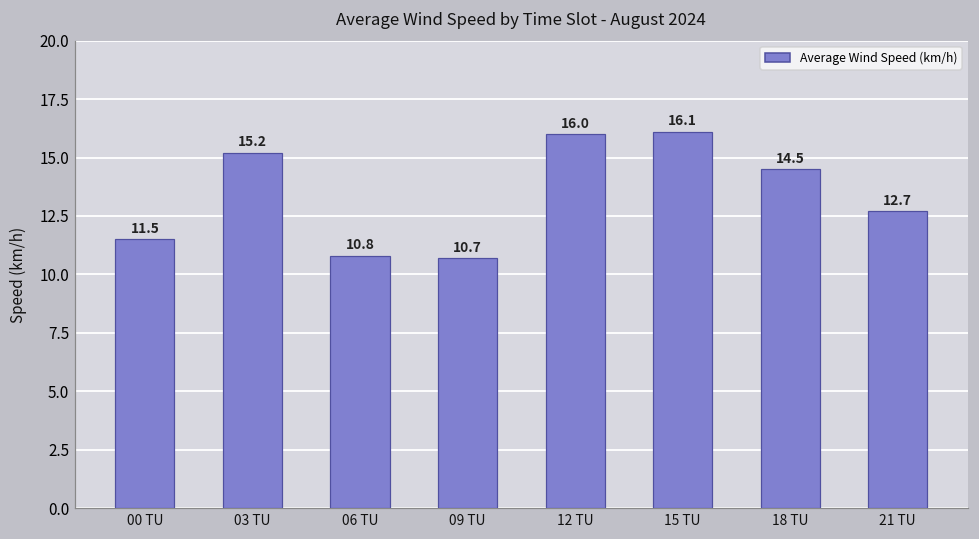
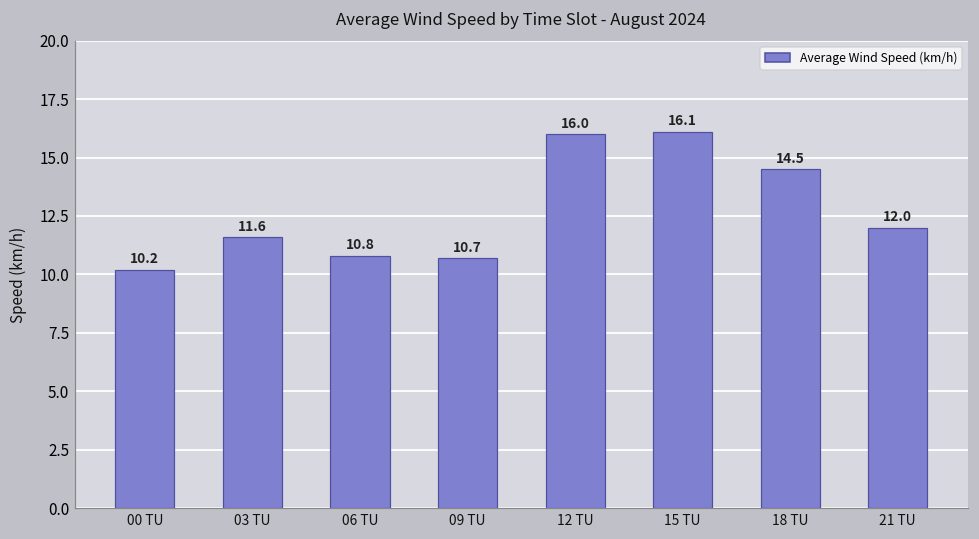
00 TU: 11.5 -> 10.2
03 TU: 15.2 -> 11.6
21 TU: 12.7 -> 12.0
